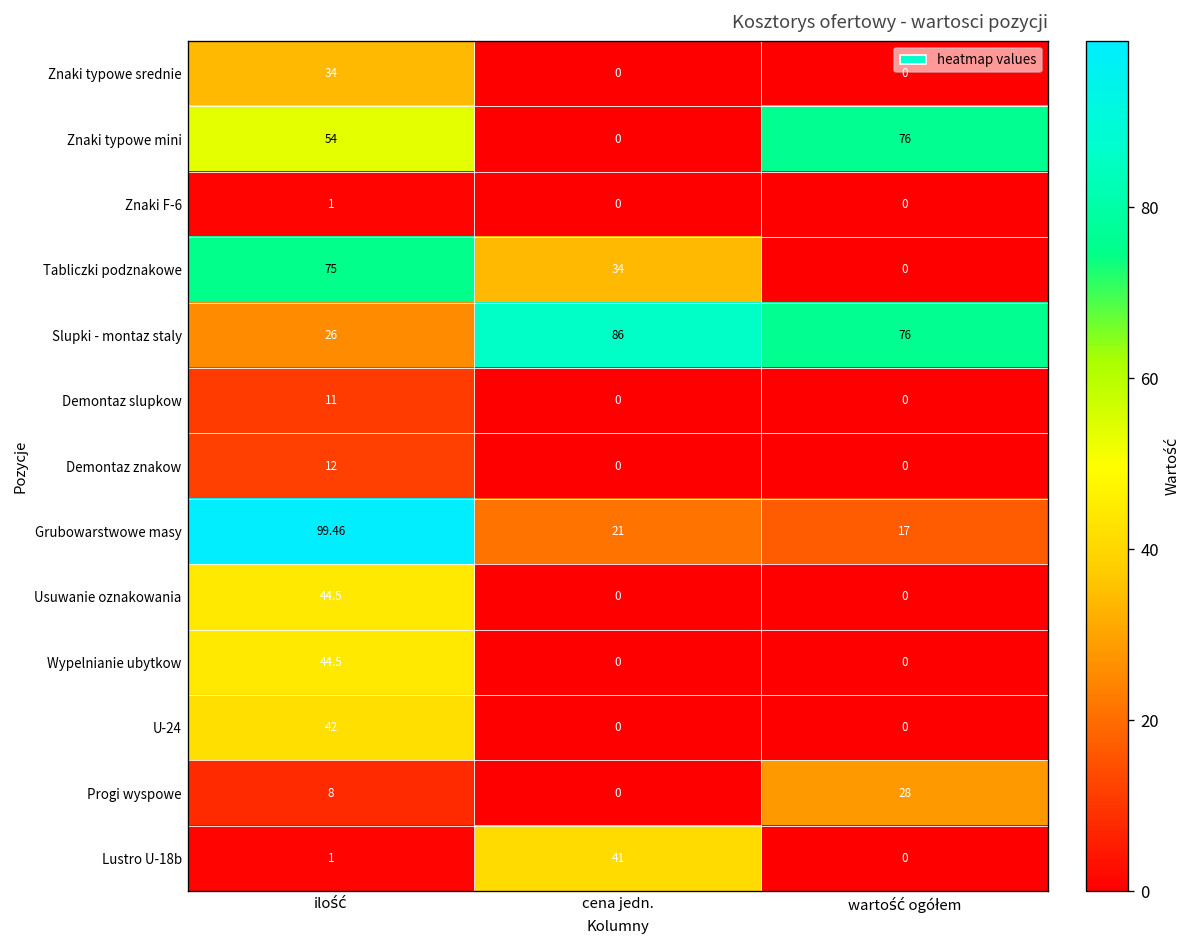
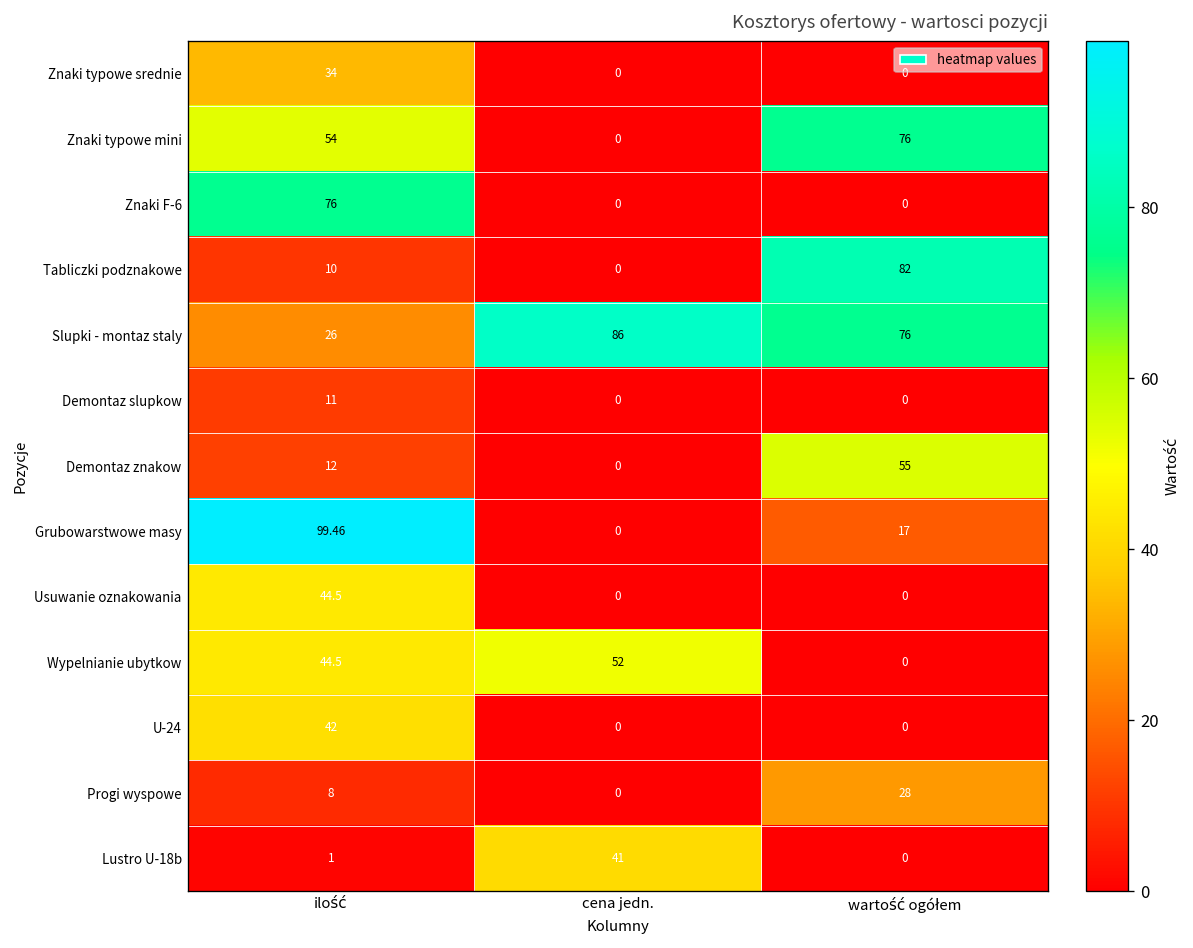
Znaki F-6, ilość: 1 -> 76
Tabliczki podznakowe, ilość: 75 -> 10
Tabliczki podznakowe, cena jedn.: 34 -> 0
Tabliczki podznakowe, wartość ogółem: 0 -> 82
Demontaz znakow, wartość ogółem: 0 -> 55
Grubowarstwowe masy, cena jedn.: 21 -> 0
Wypelnianie ubytkow, cena jedn.: 0 -> 52
